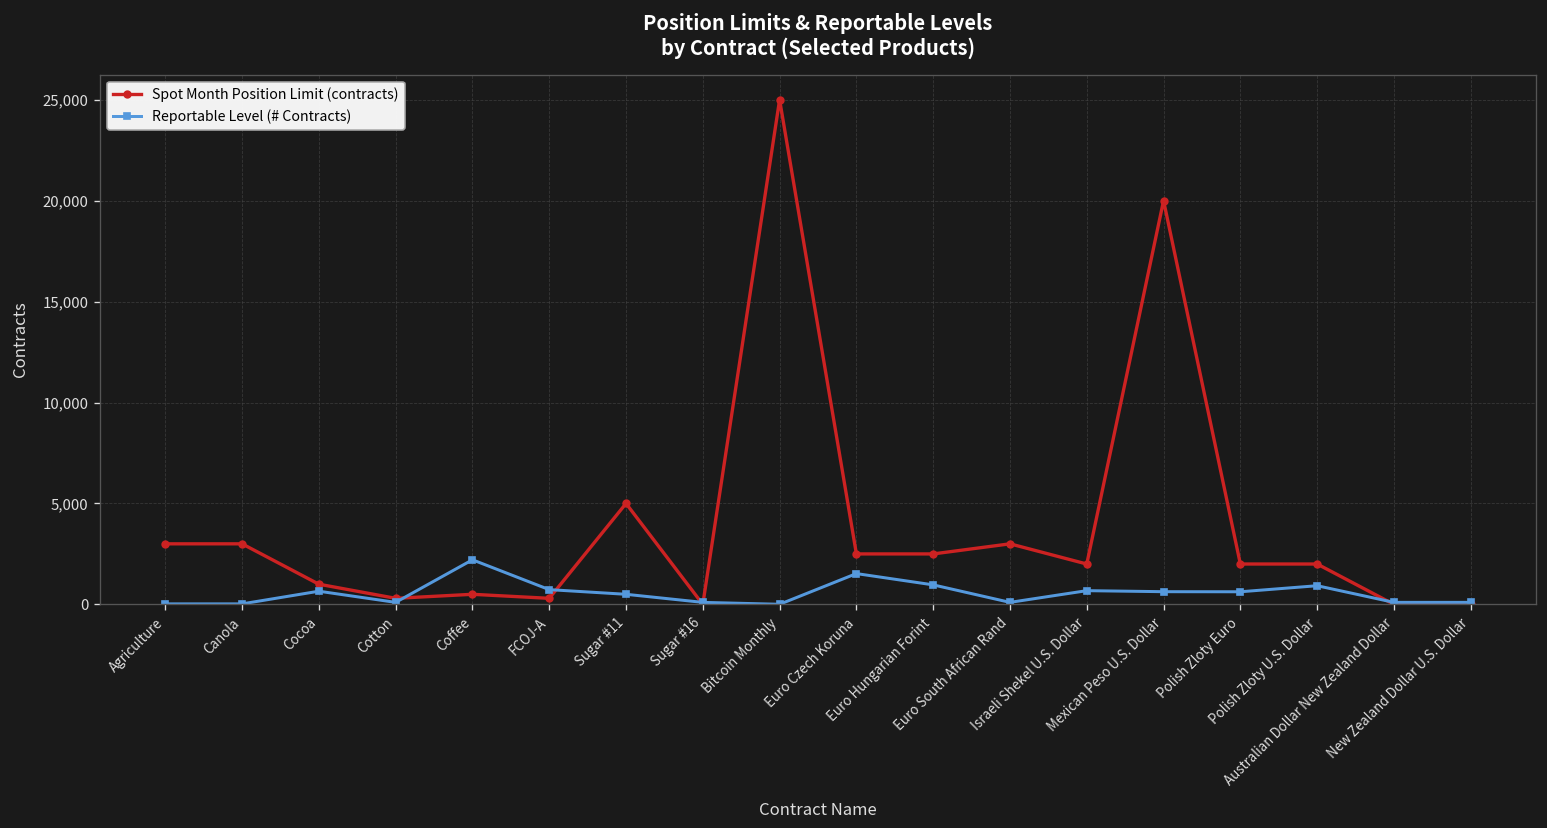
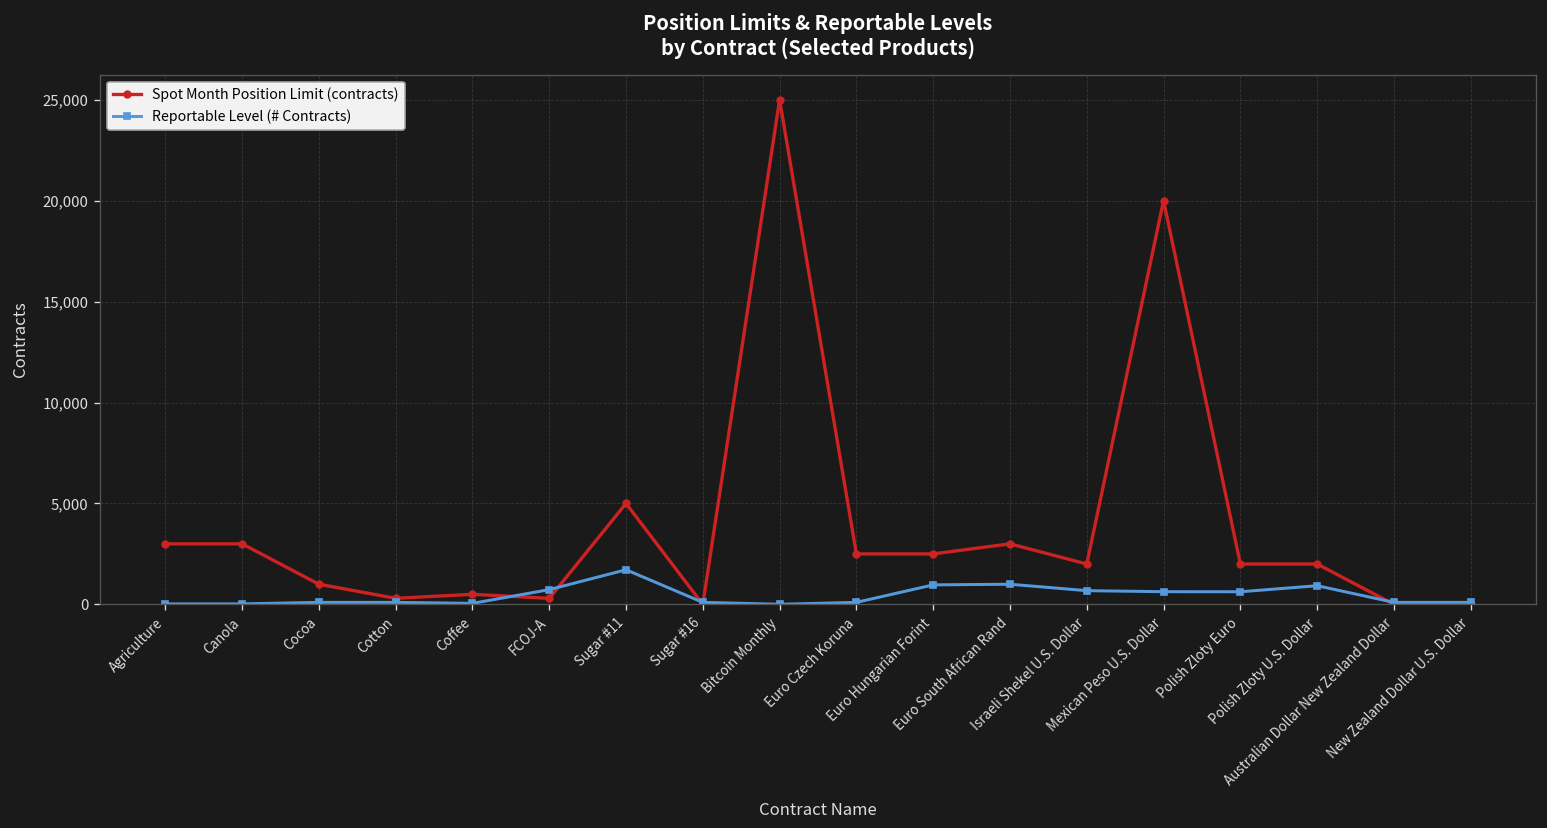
Reportable Level (# Contracts), Cocoa: 700 -> 100
Reportable Level (# Contracts), Coffee: 2,200 -> 100
Reportable Level (# Contracts), Sugar #11: 500 -> 1,700
Reportable Level (# Contracts), Euro Czech Koruna: 1,500 -> 100
Reportable Level (# Contracts), Euro South African Rand: 100 -> 1,000
